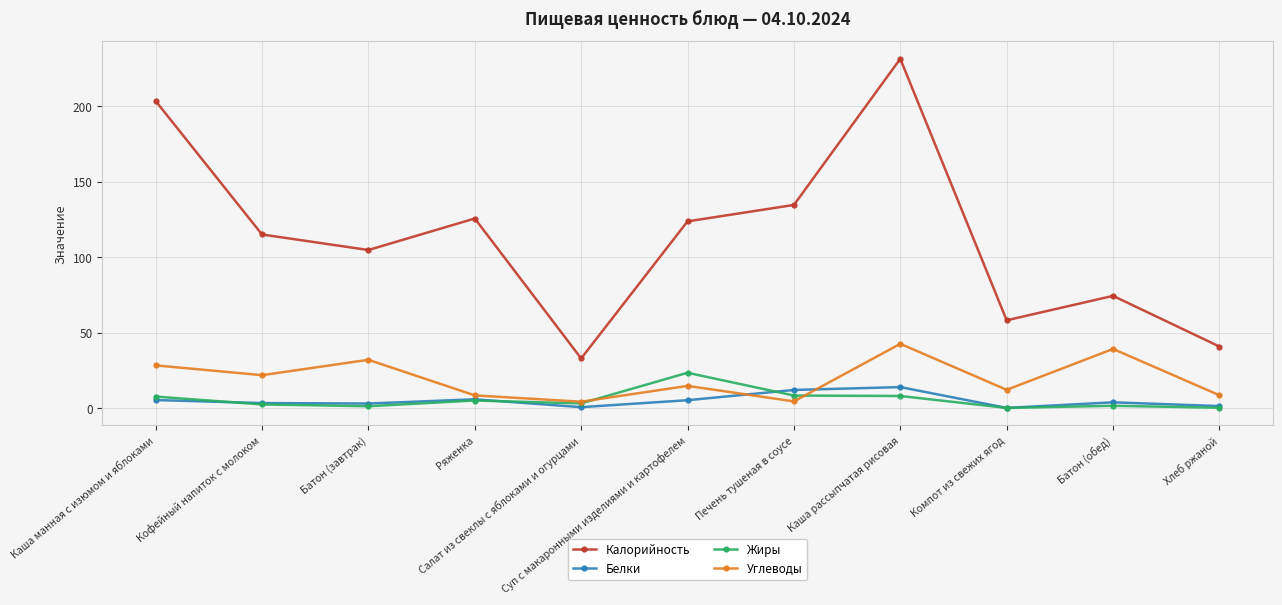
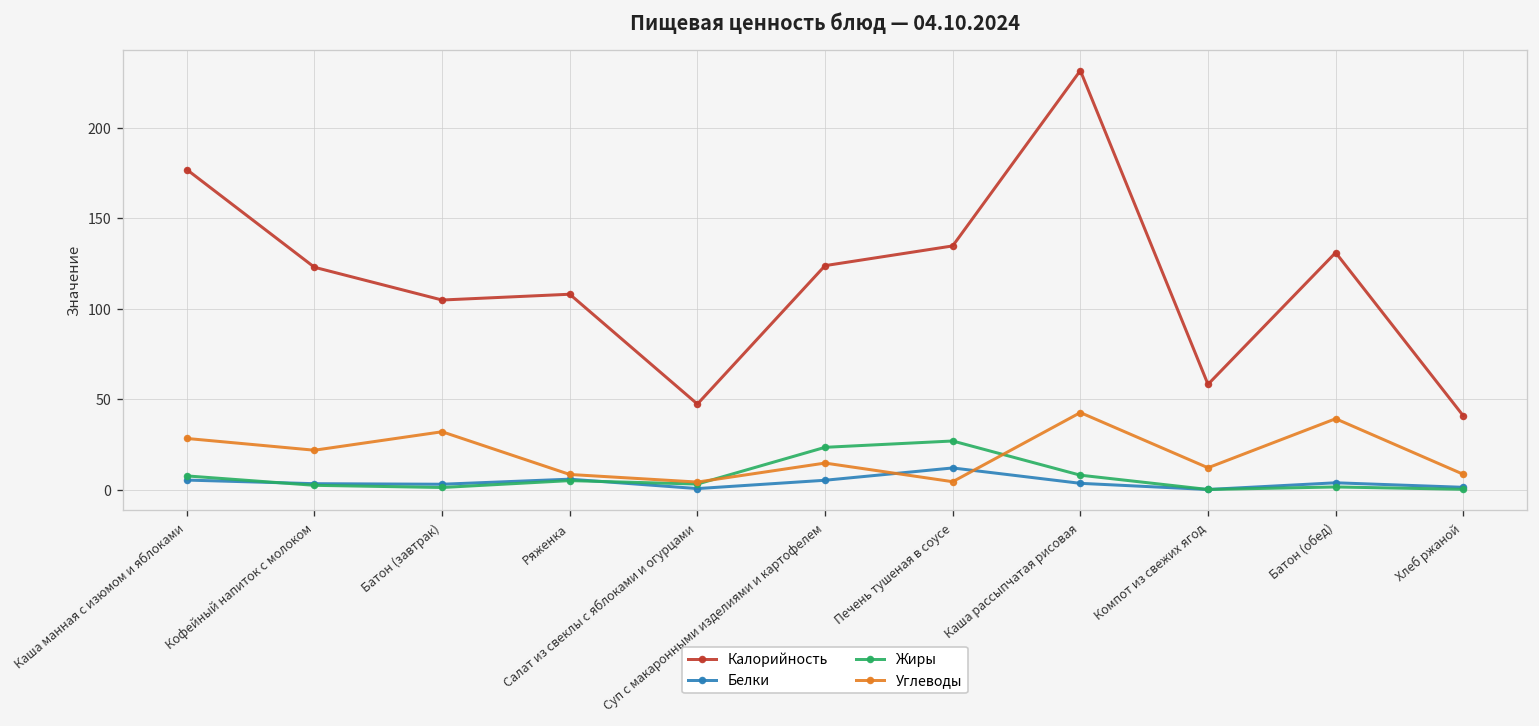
Калорийность, Каша манная с изюмом и яблоками: 204 -> 177
Калорийность, Кофейный напиток с молоком: 115 -> 123
Калорийность, Ряженка: 126 -> 108
Калорийность, Салат из свеклы с яблоками и огурцами: 33 -> 47
Жиры, Печень тушеная в соусе: 8 -> 27
Белки, Каша рассыпчатая рисовая: 14 -> 4
Калорийность, Батон (обед): 74 -> 131
